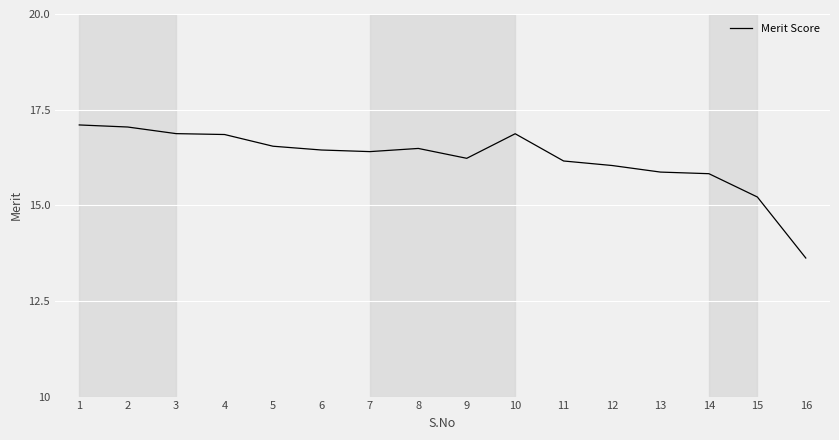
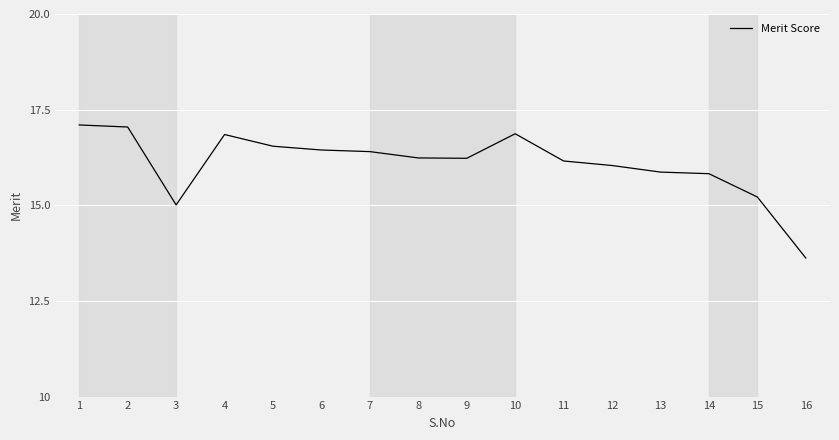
3: 16.9 -> 15.0
8: 16.5 -> 16.2
